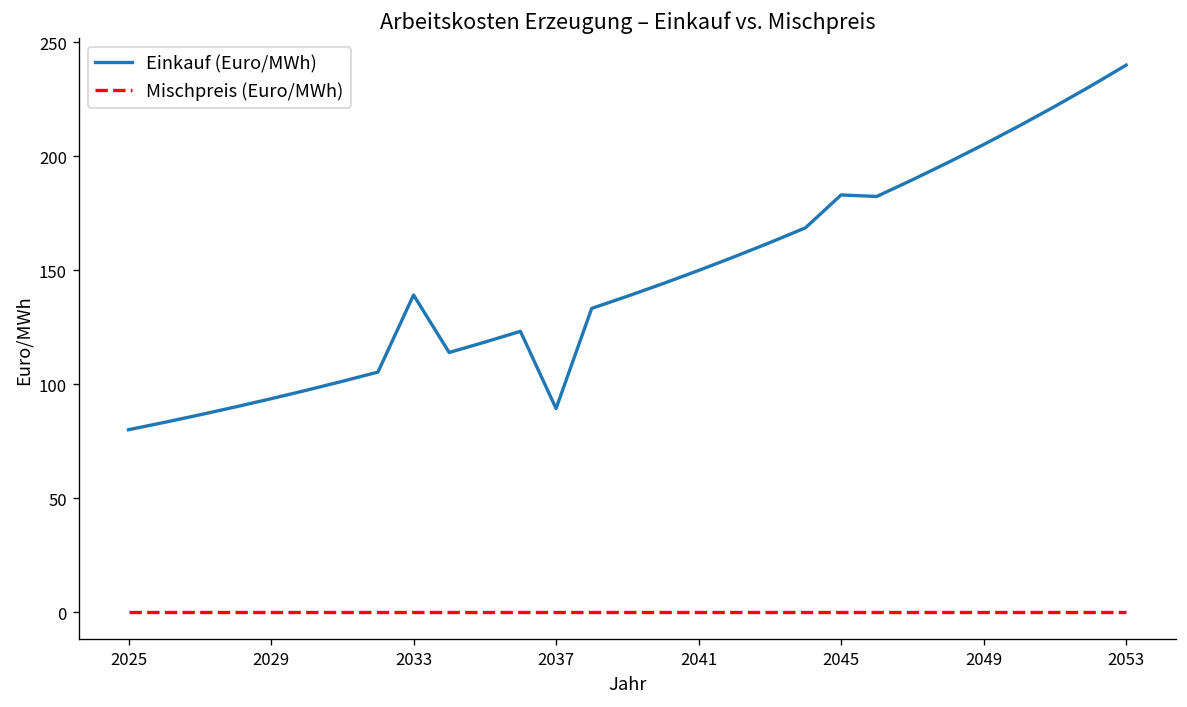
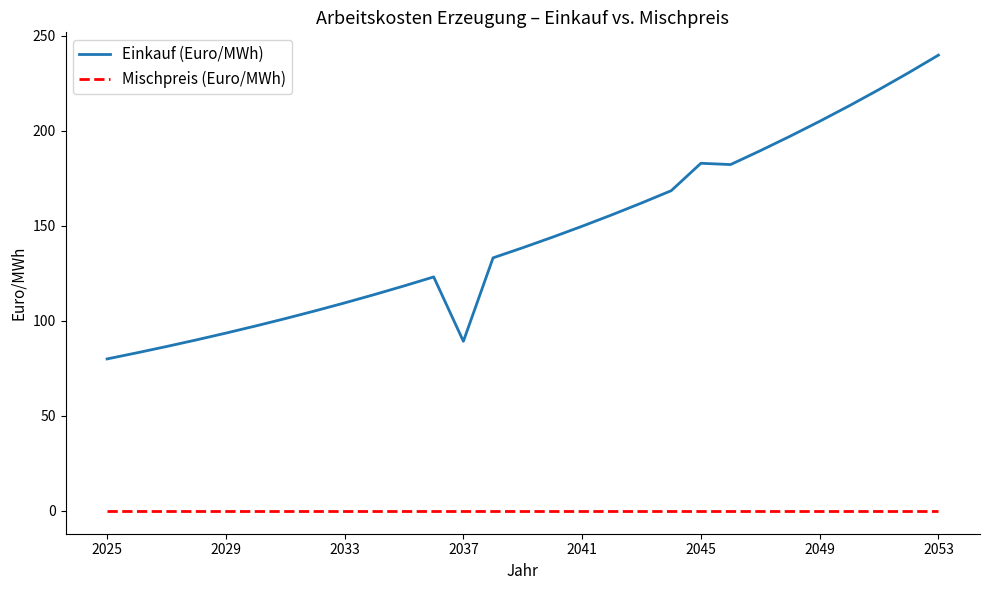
Einkauf (Euro/MWh), 2033: 139 -> 109
